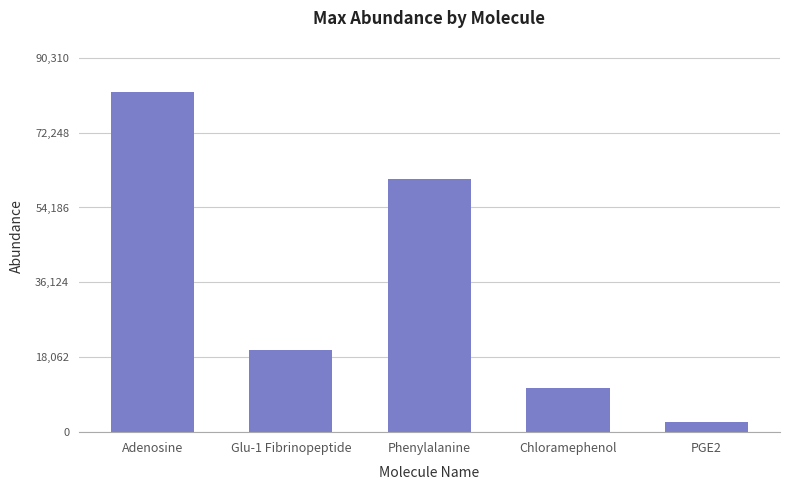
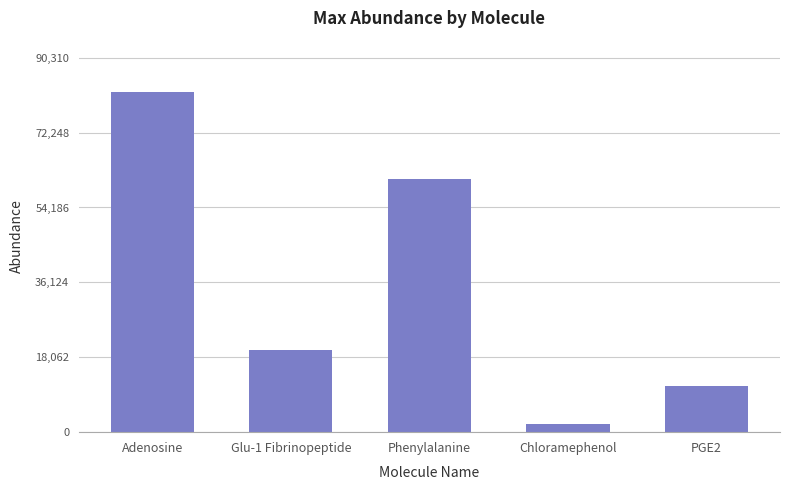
Chloramephenol: 11,000 -> 2,000
PGE2: 2,000 -> 11,000
